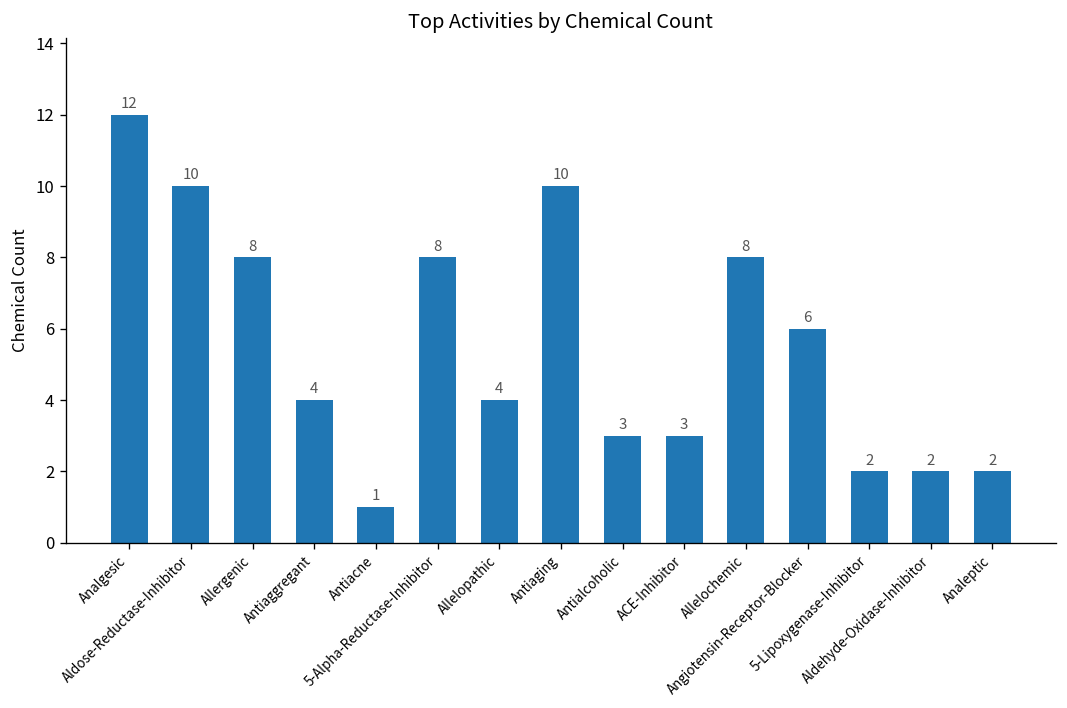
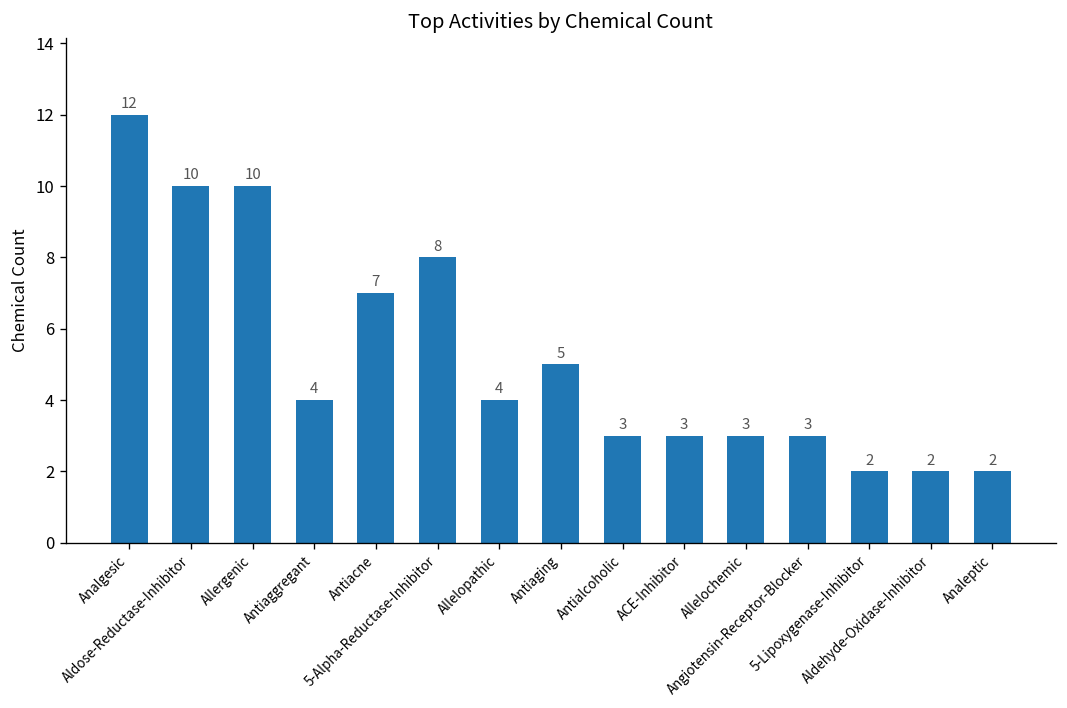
Allergenic: 8 -> 10
Antiacne: 1 -> 7
Antiaging: 10 -> 5
Allelochemic: 8 -> 3
Angiotensin-Receptor-Blocker: 6 -> 3
